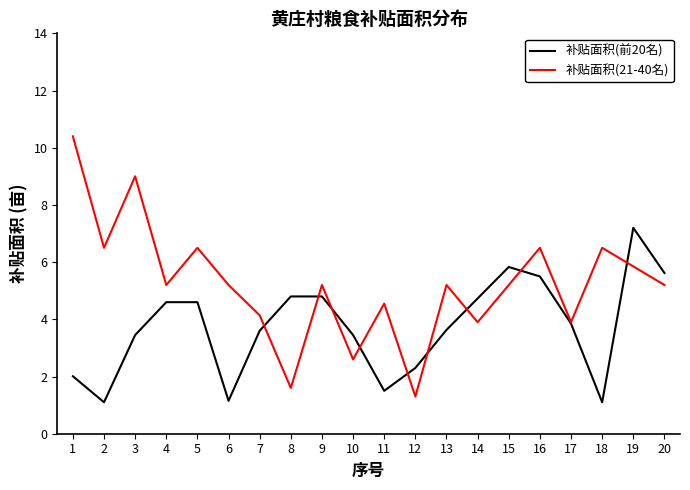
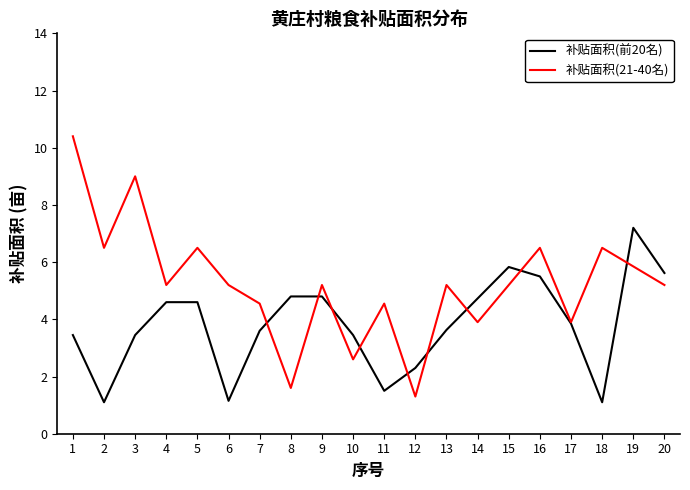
补贴面积(前20名), 1: 2.0 -> 3.5
补贴面积(21-40名), 7: 4.1 -> 4.6
